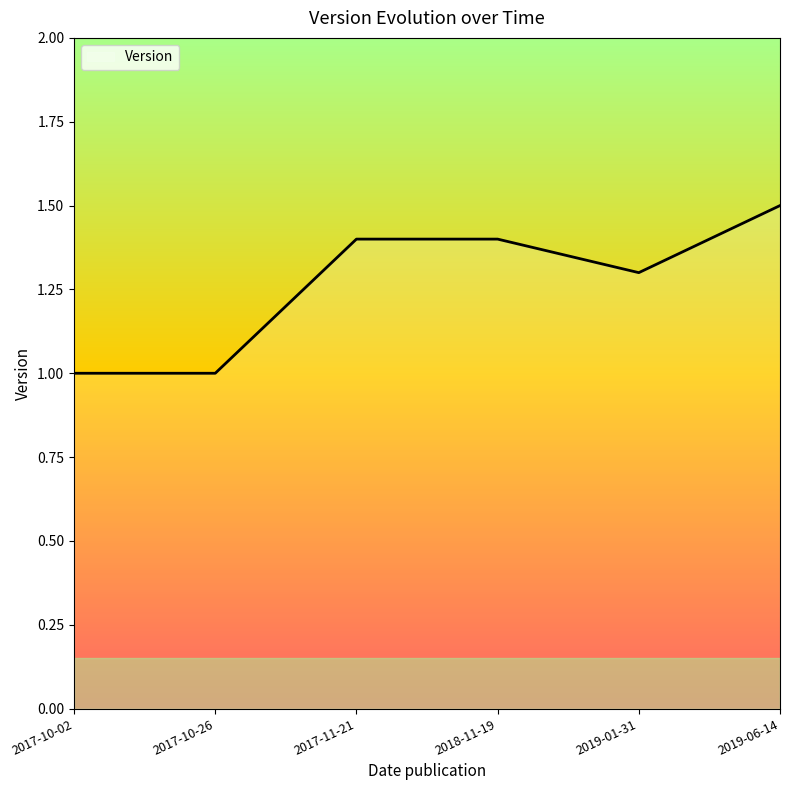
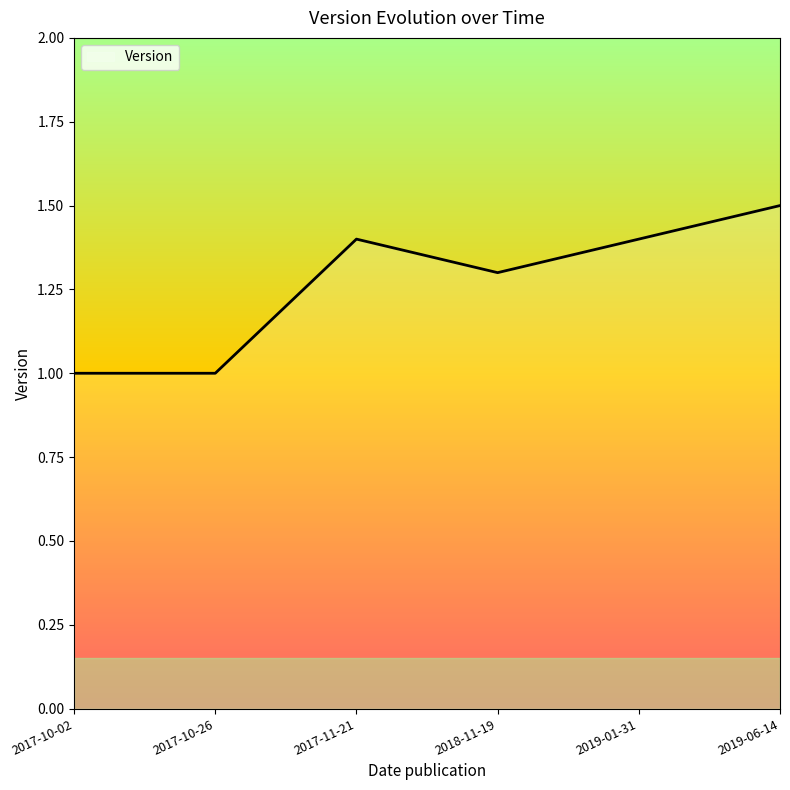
2018-11-19: 1.4 -> 1.3
2019-01-31: 1.3 -> 1.4
